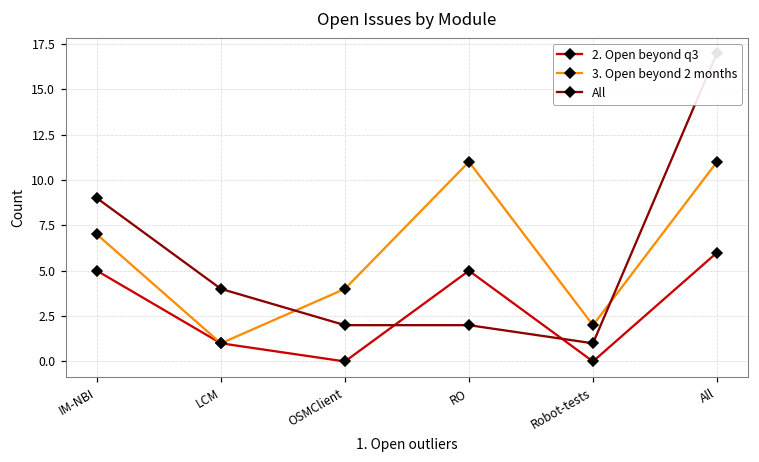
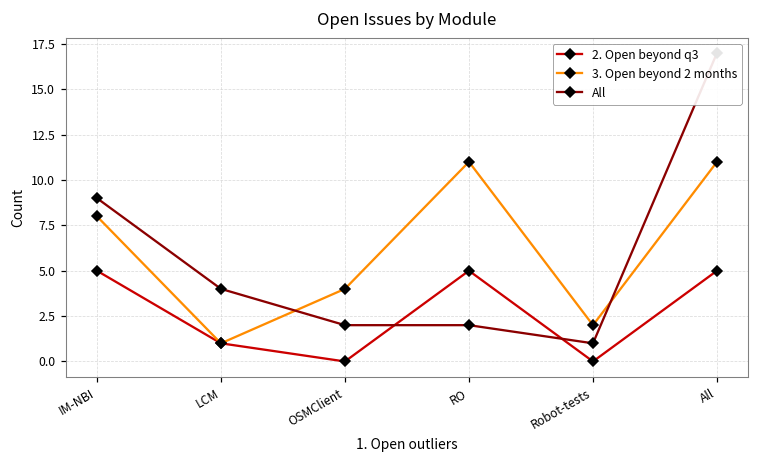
3. Open beyond 2 months, IM-NBI: 7 -> 8
2. Open beyond q3, All: 6 -> 5
